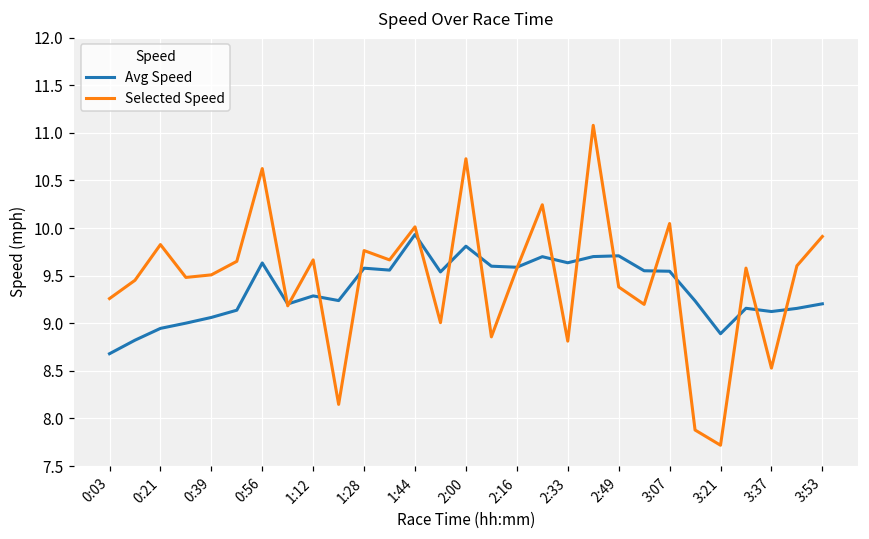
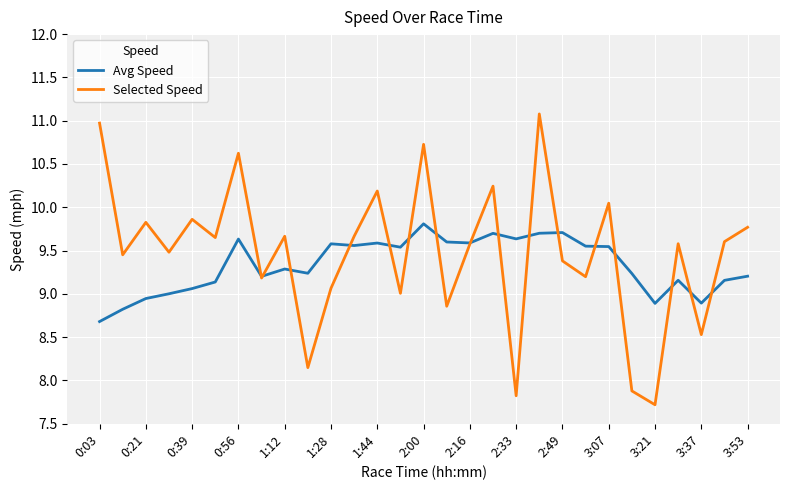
Selected Speed, 0:03: 9.3 -> 11.0
Selected Speed, 0:39: 9.5 -> 9.9
Selected Speed, 1:28: 9.8 -> 9.1
Avg Speed, 1:44: 9.9 -> 9.6
Selected Speed, 1:44: 10.0 -> 10.2
Selected Speed, 2:33: 8.8 -> 7.8
Avg Speed, 3:37: 9.1 -> 8.9
Selected Speed, 3:53: 9.9 -> 9.8
